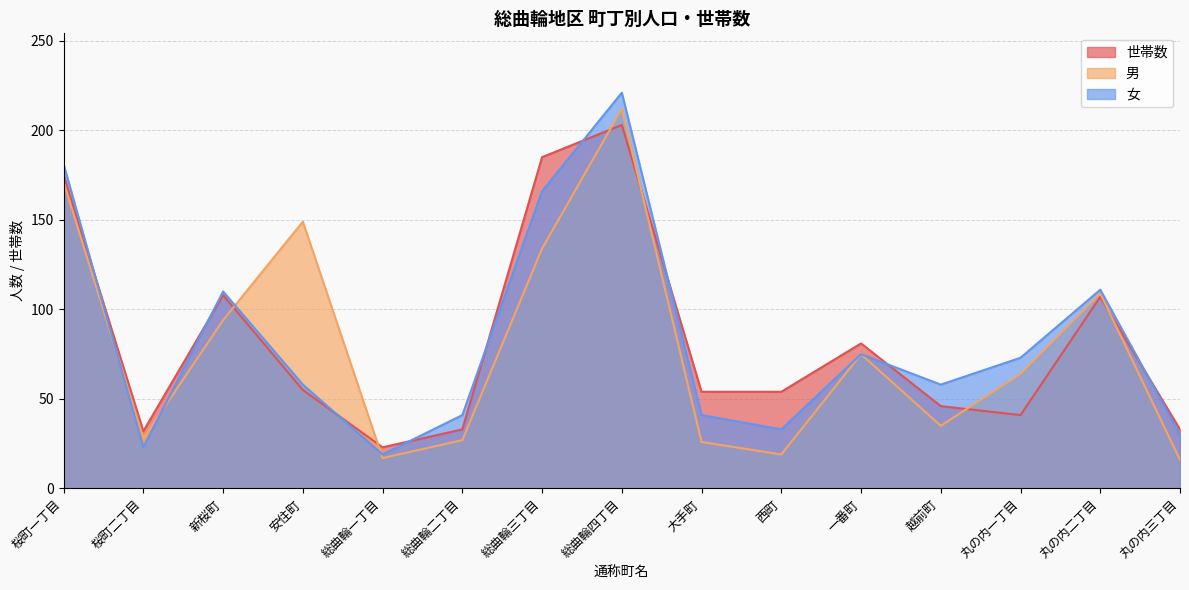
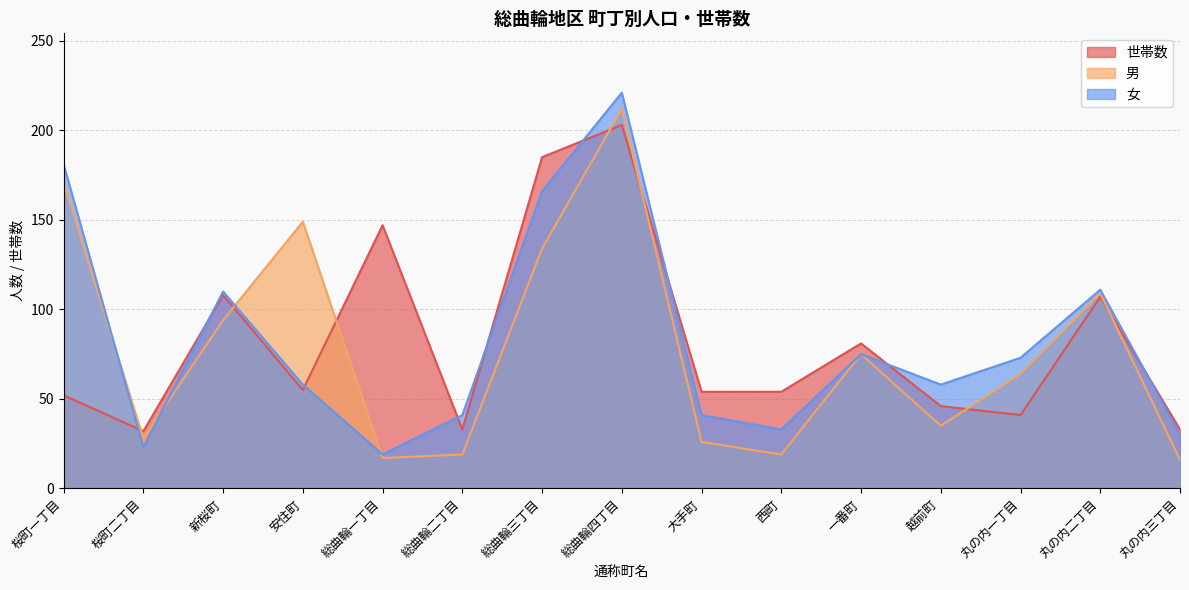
世帯数, 桜町一丁目: 175 -> 52
世帯数, 総曲輪一丁目: 23 -> 147
男, 総曲輪二丁目: 27 -> 19
